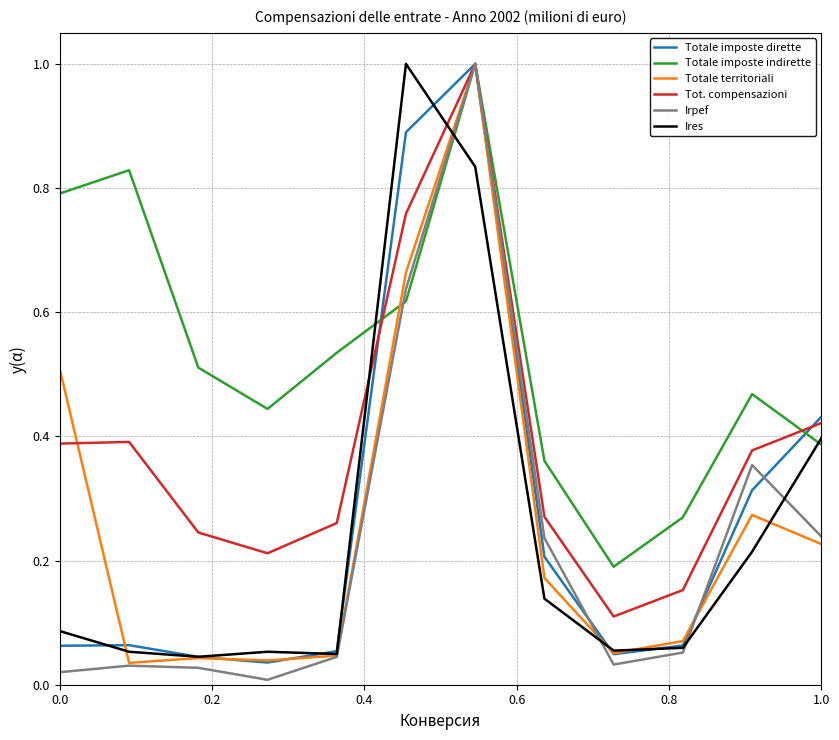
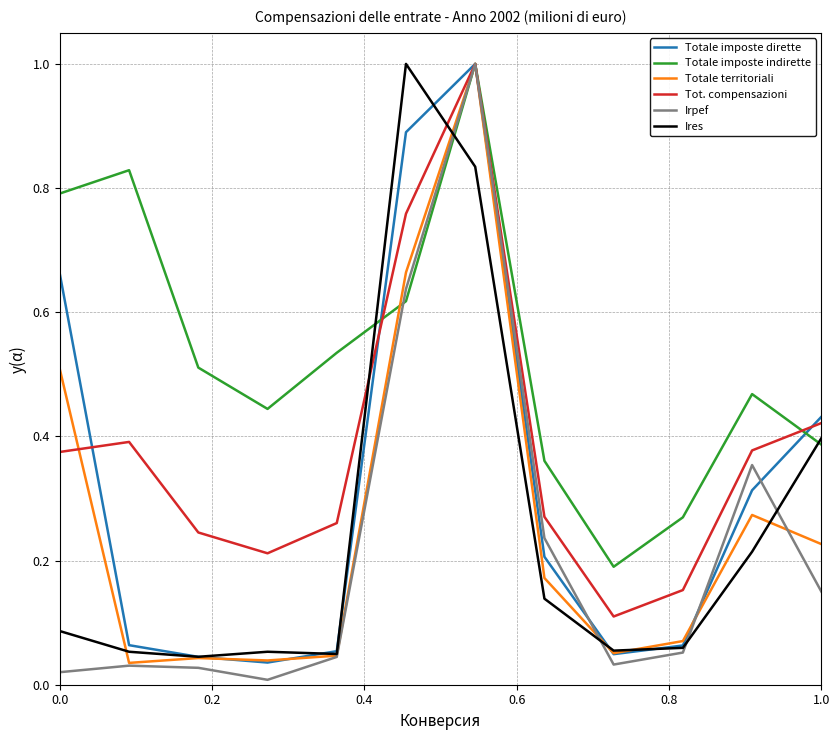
Totale imposte dirette, 0.0: 0.06 -> 0.66
Tot. compensazioni, 0.0: 0.39 -> 0.37
Irpef, 1.0: 0.24 -> 0.15
